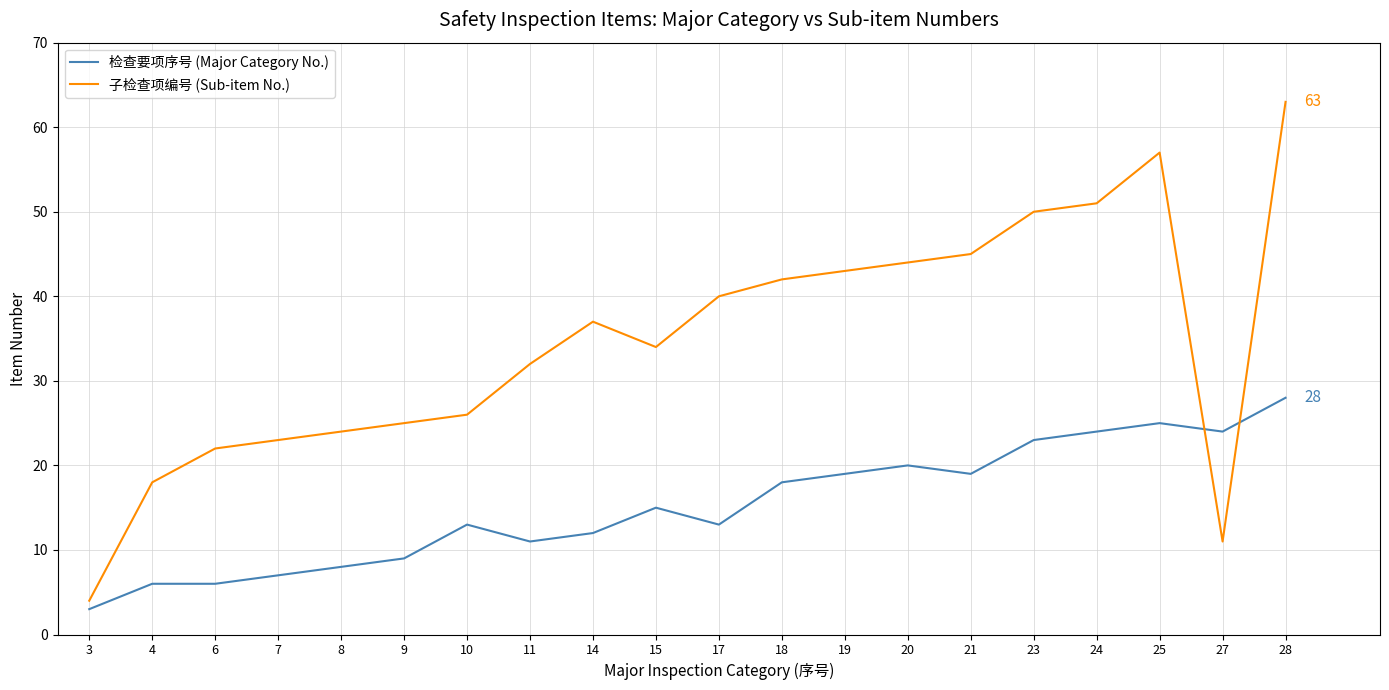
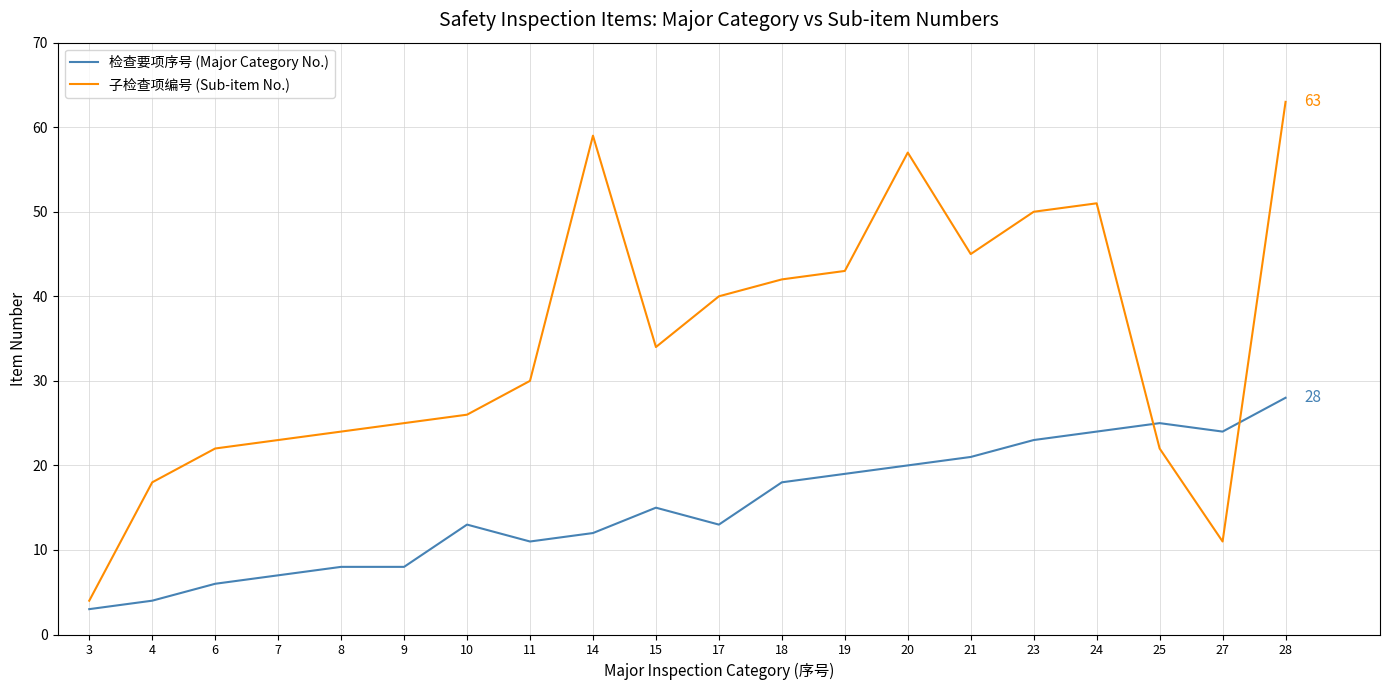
检查要项序号 (Major Category No.), 4: 6 -> 4
检查要项序号 (Major Category No.), 9: 9 -> 8
子检查项编号 (Sub-item No.), 11: 32 -> 30
子检查项编号 (Sub-item No.), 14: 37 -> 59
子检查项编号 (Sub-item No.), 20: 44 -> 57
检查要项序号 (Major Category No.), 21: 19 -> 21
子检查项编号 (Sub-item No.), 25: 57 -> 22
